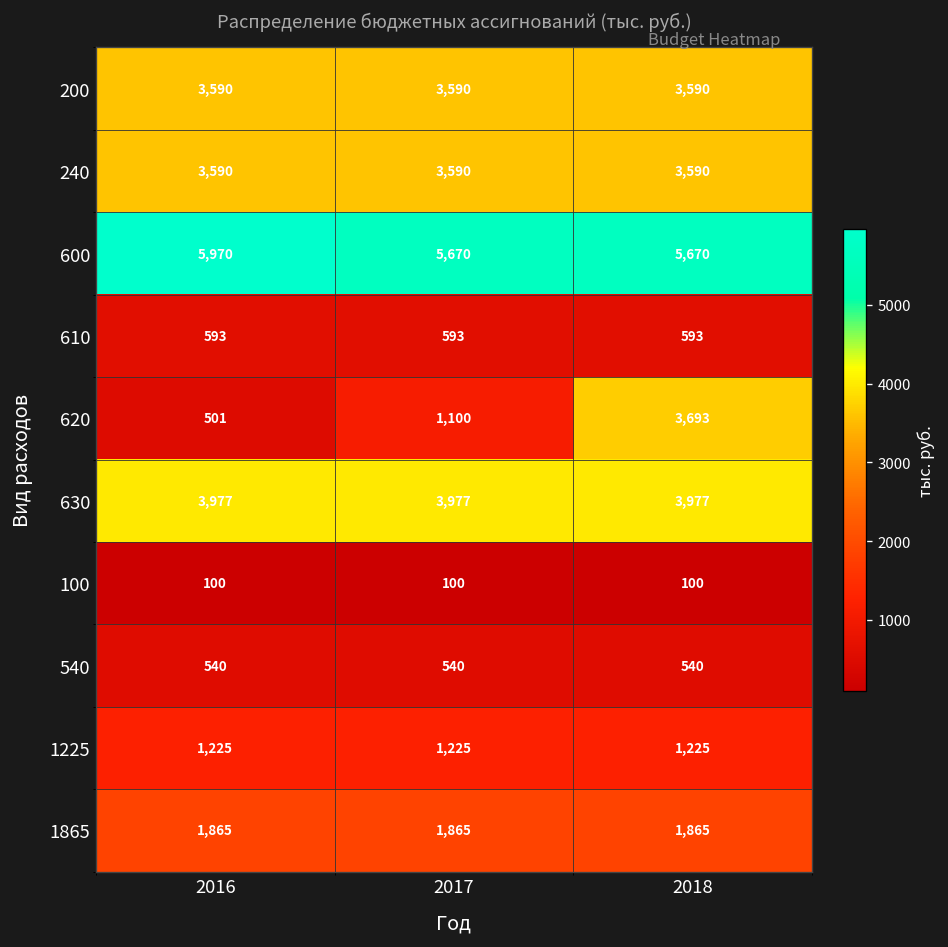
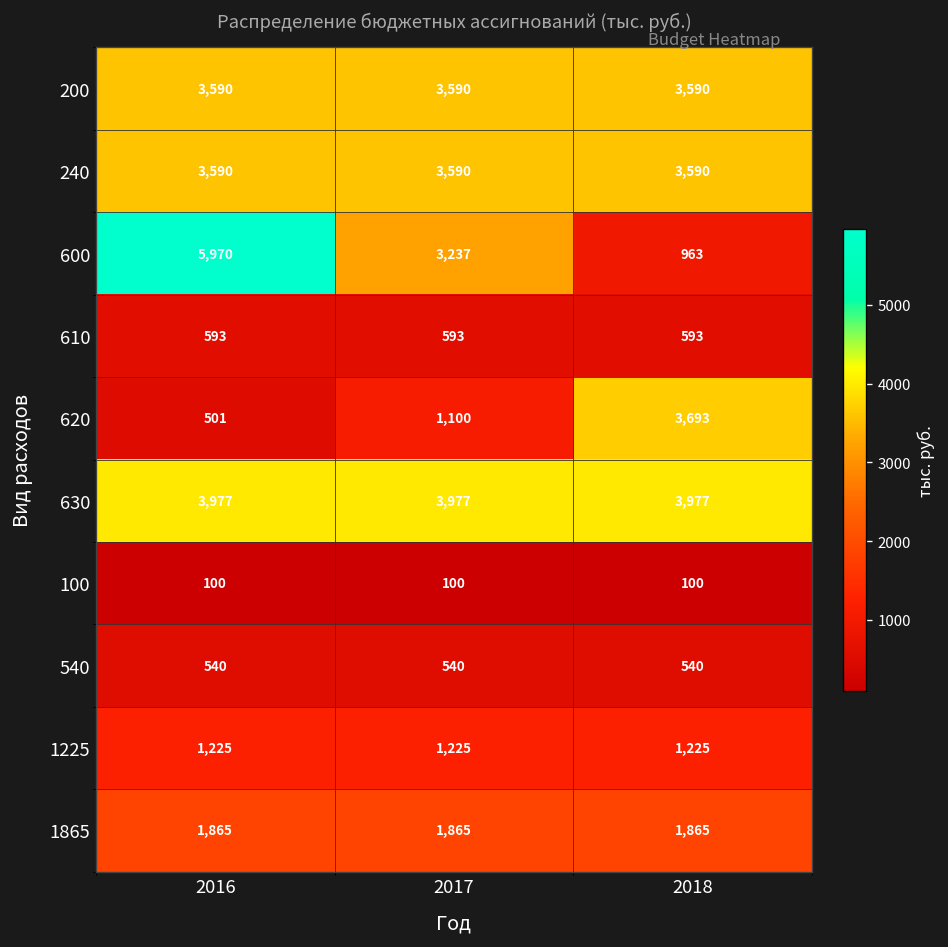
600, 2017: 5,670 -> 3,237
600, 2018: 5,670 -> 963
